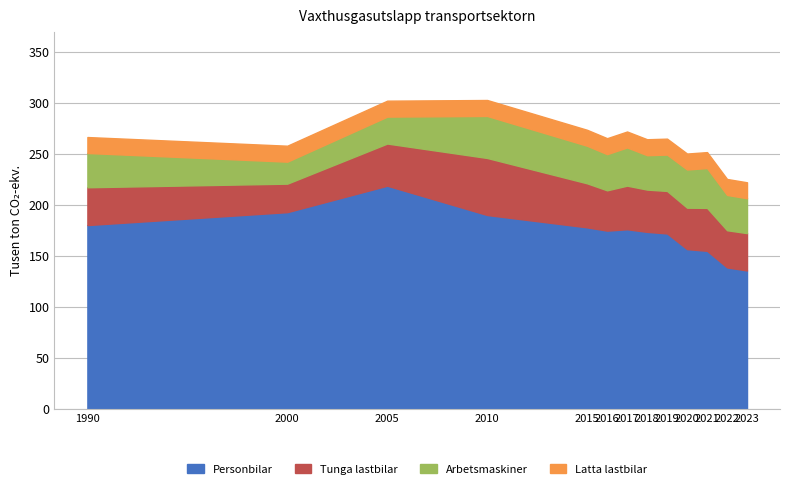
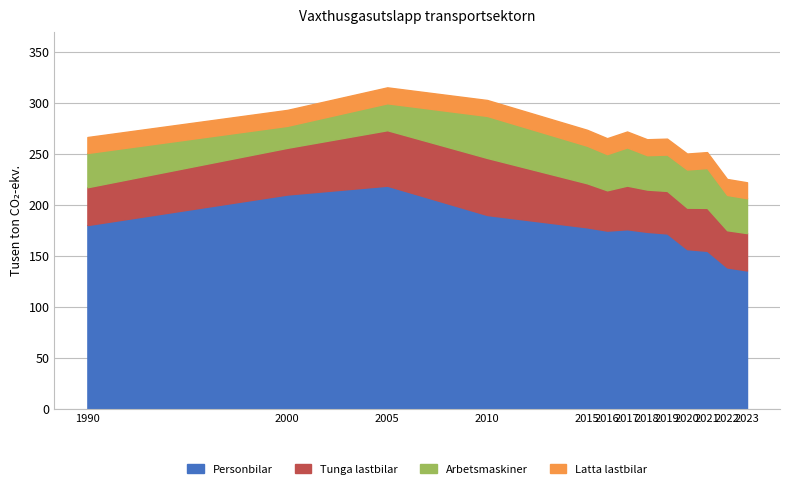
Personbilar, 2000: 193 -> 211
Tunga lastbilar, 2000: 28 -> 46
Tunga lastbilar, 2005: 41 -> 54
